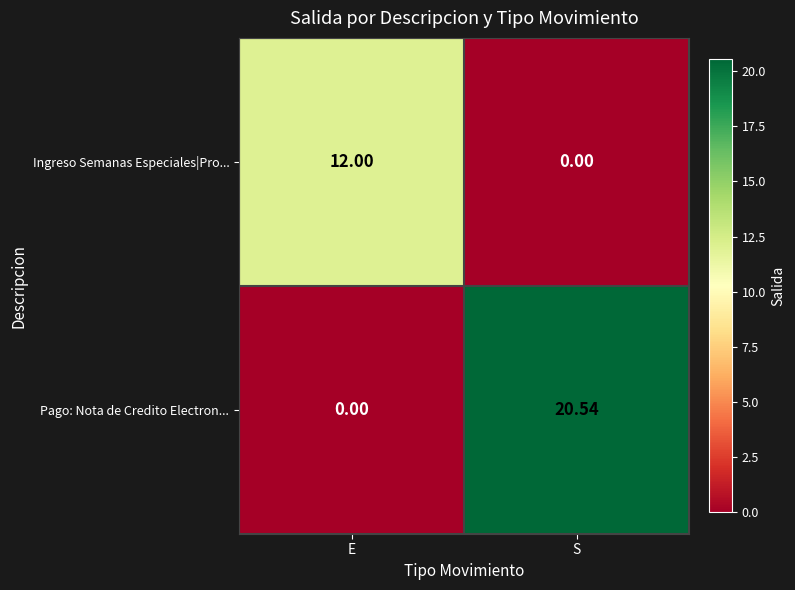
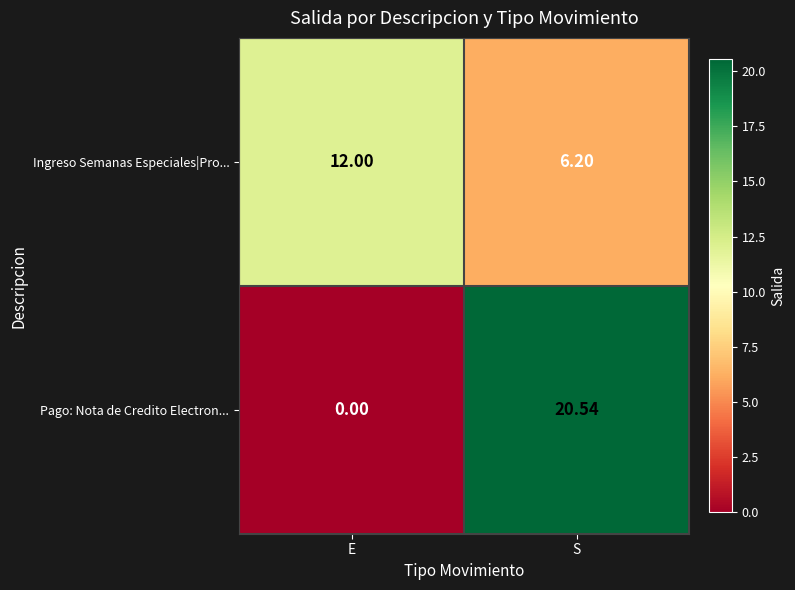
Ingreso Semanas Especiales|Pro..., S: 0.00 -> 6.20
